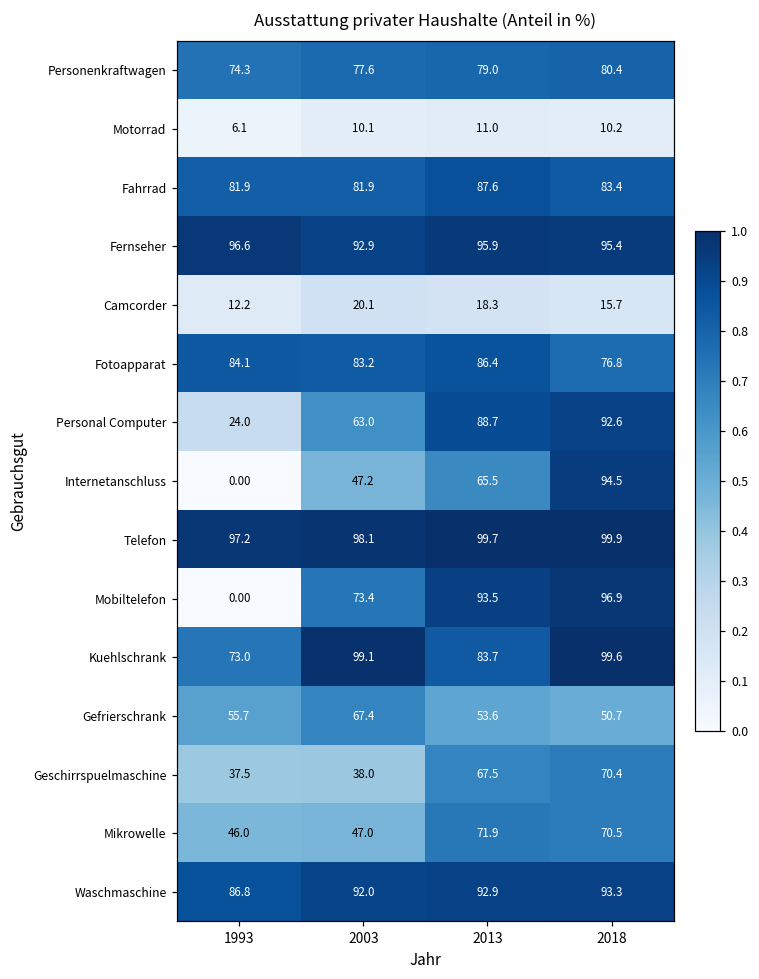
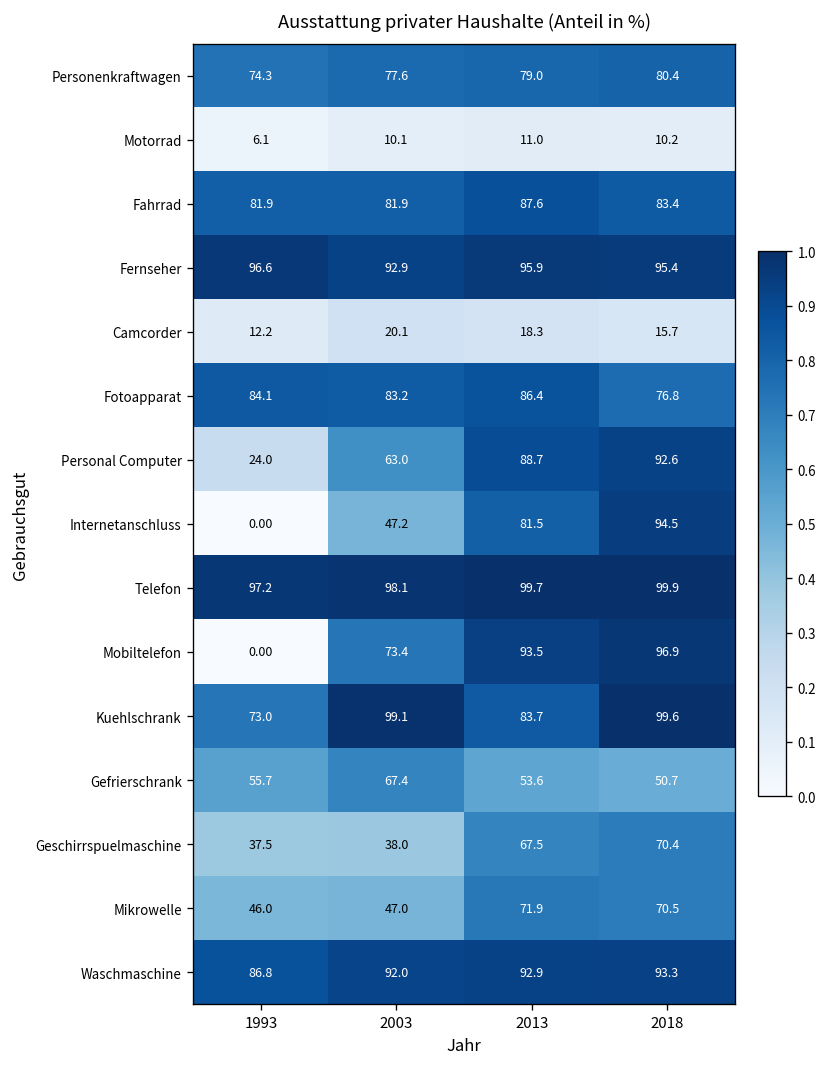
Internetanschluss, 2013: 65.5 -> 81.5
